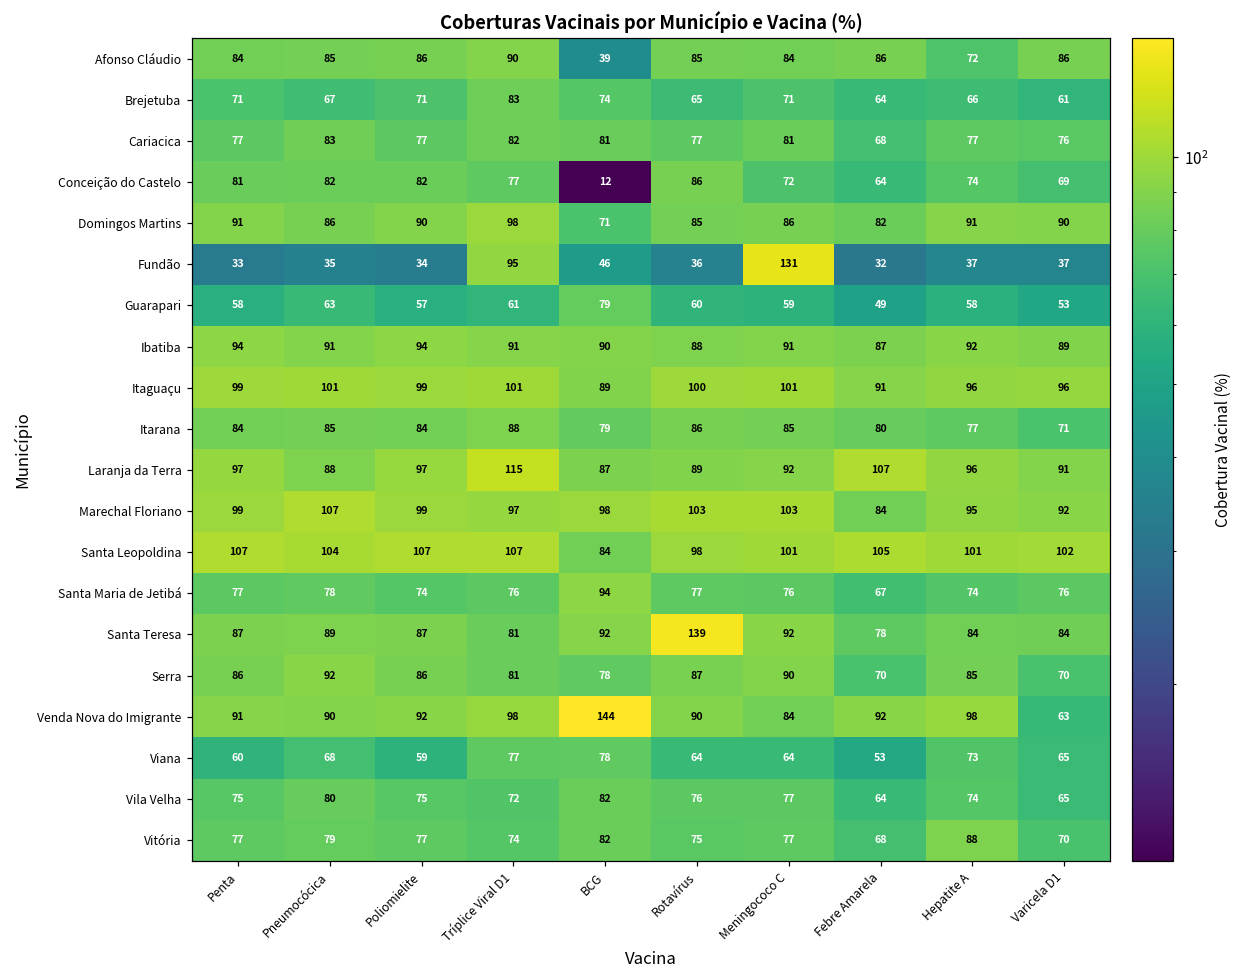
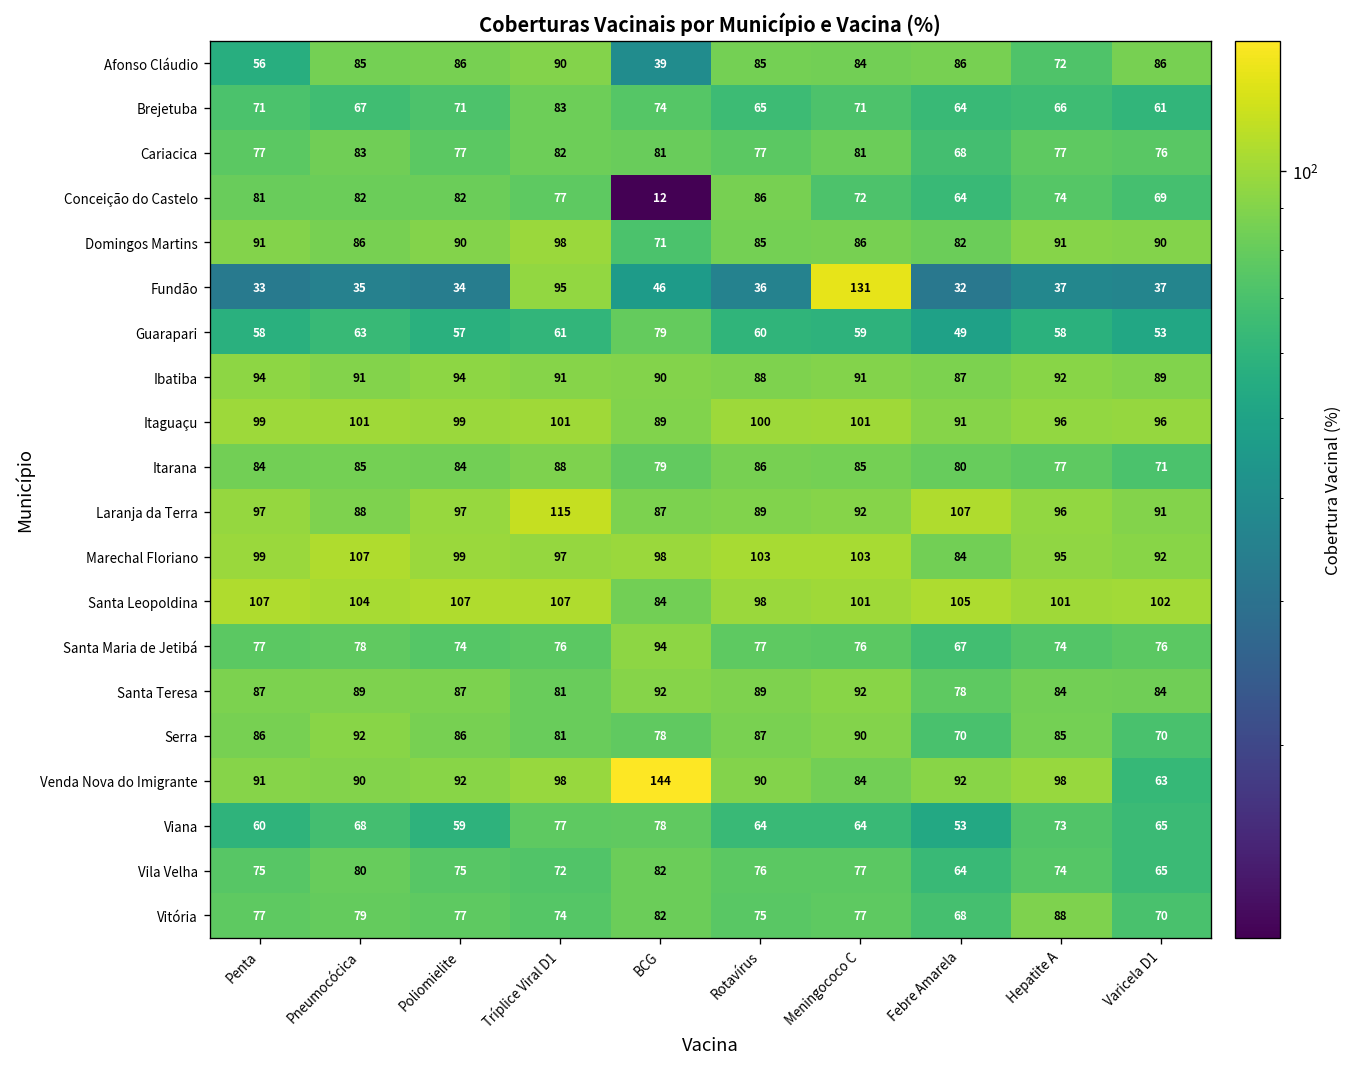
Afonso Cláudio, Penta: 84 -> 56
Santa Teresa, Rotavírus: 139 -> 89
